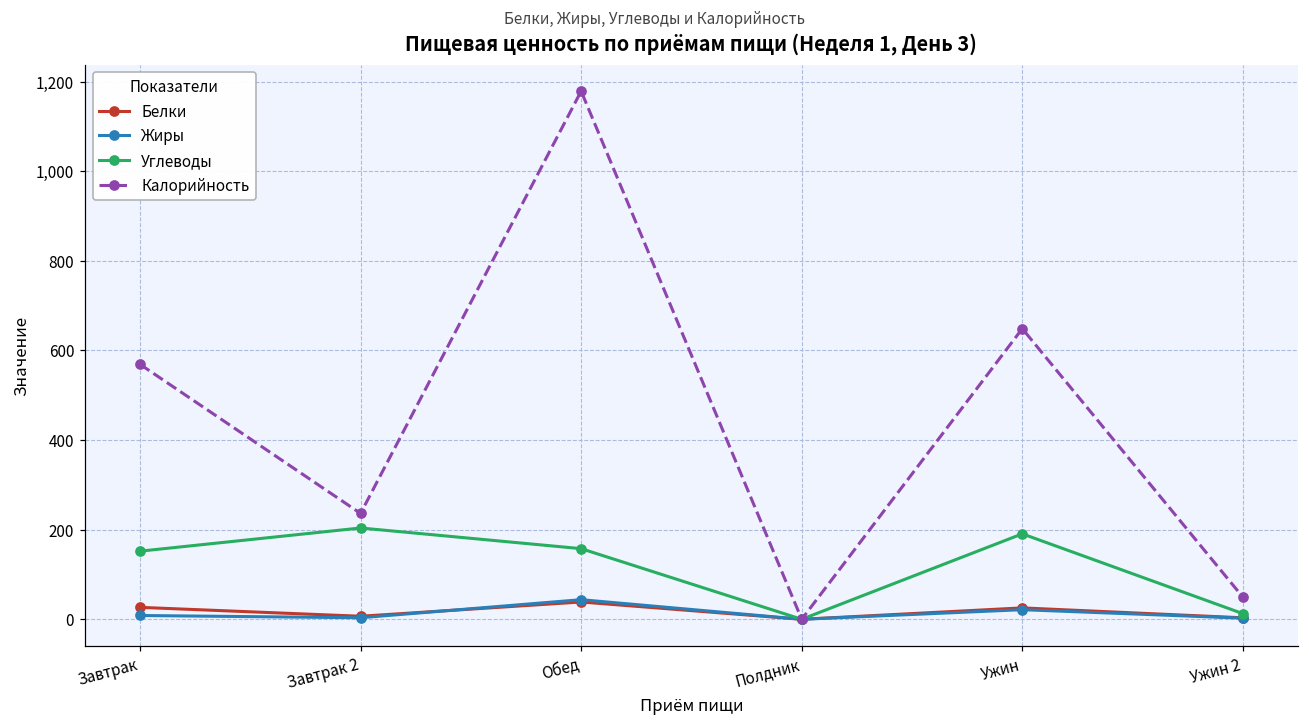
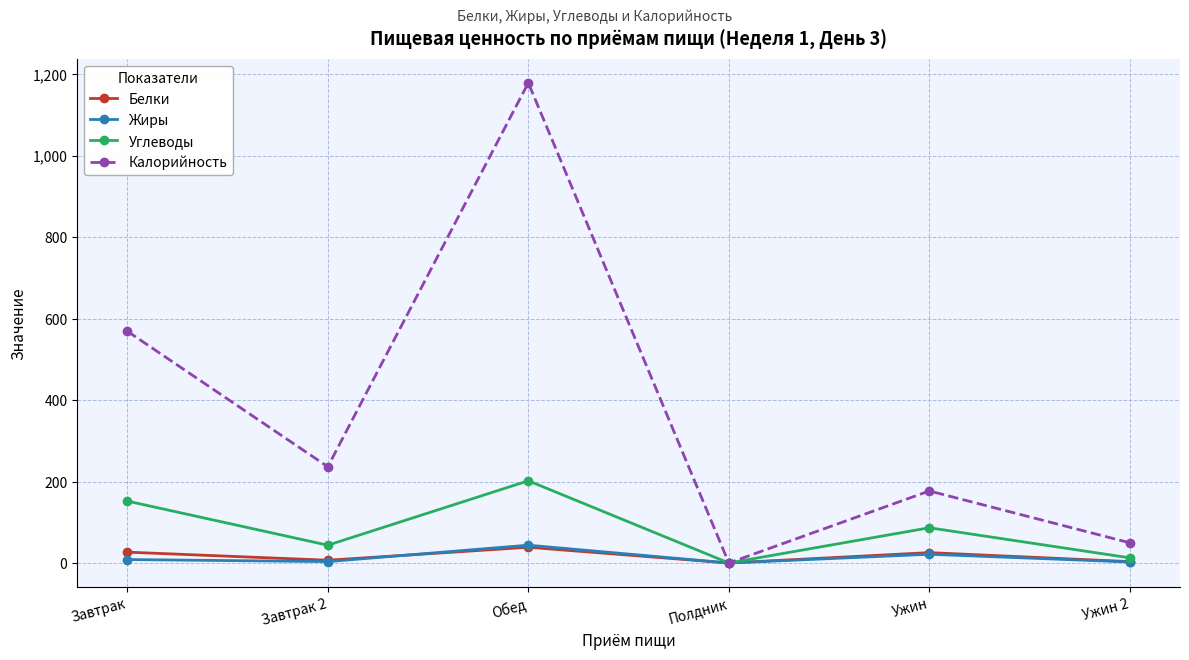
Углеводы, Завтрак 2: 200 -> 40
Углеводы, Обед: 160 -> 200
Углеводы, Ужин: 190 -> 90
Калорийность, Ужин: 650 -> 180
